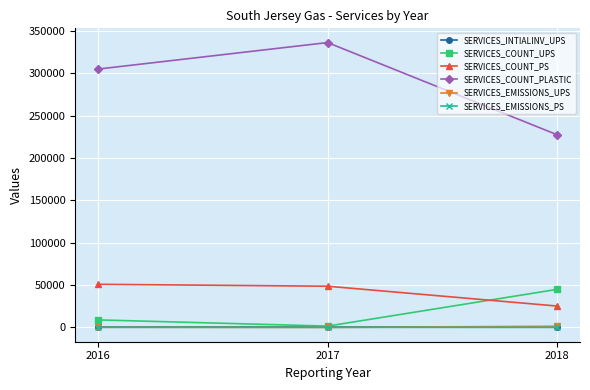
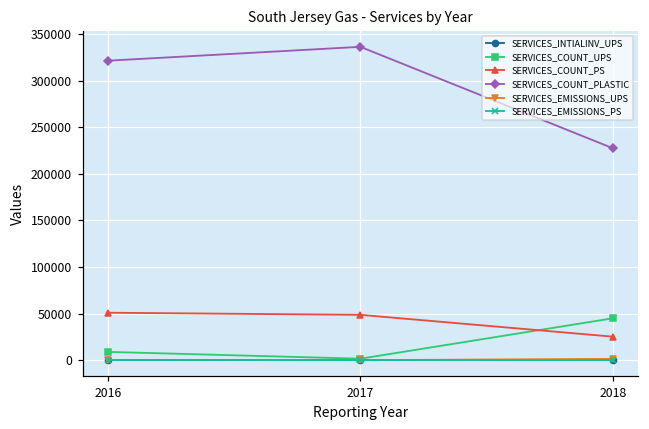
SERVICES_COUNT_PLASTIC, 2016: 300000 -> 320000
